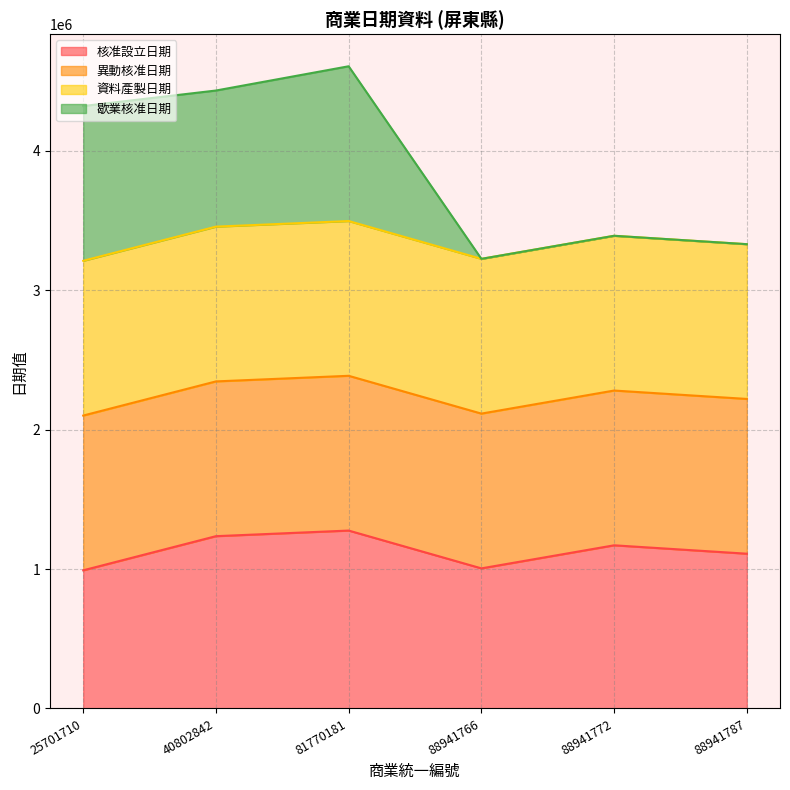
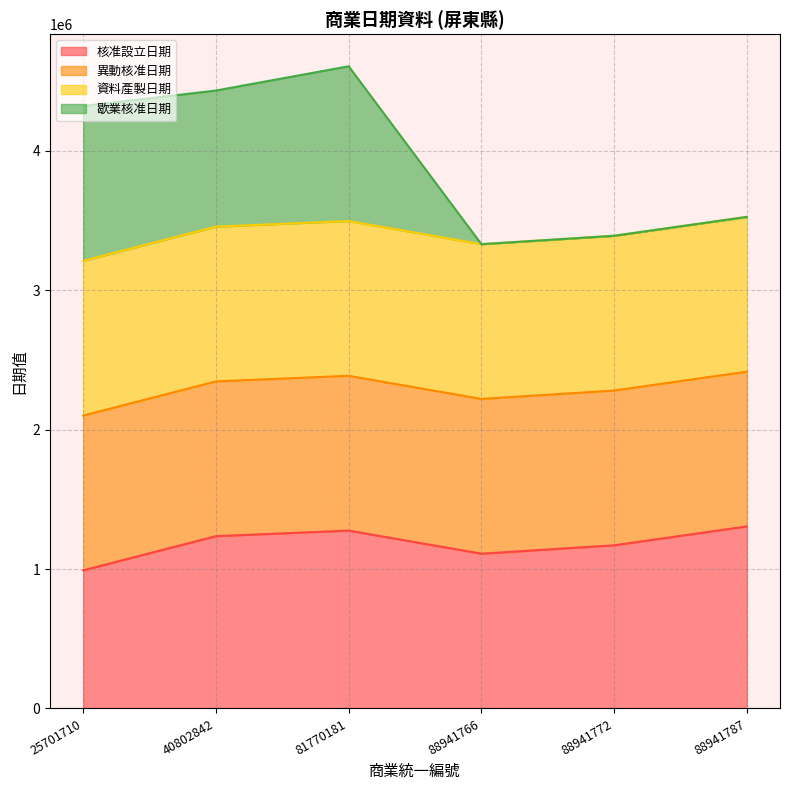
核准設立日期, 88941766: 1000000 -> 1110000
核准設立日期, 88941787: 1110000 -> 1310000
